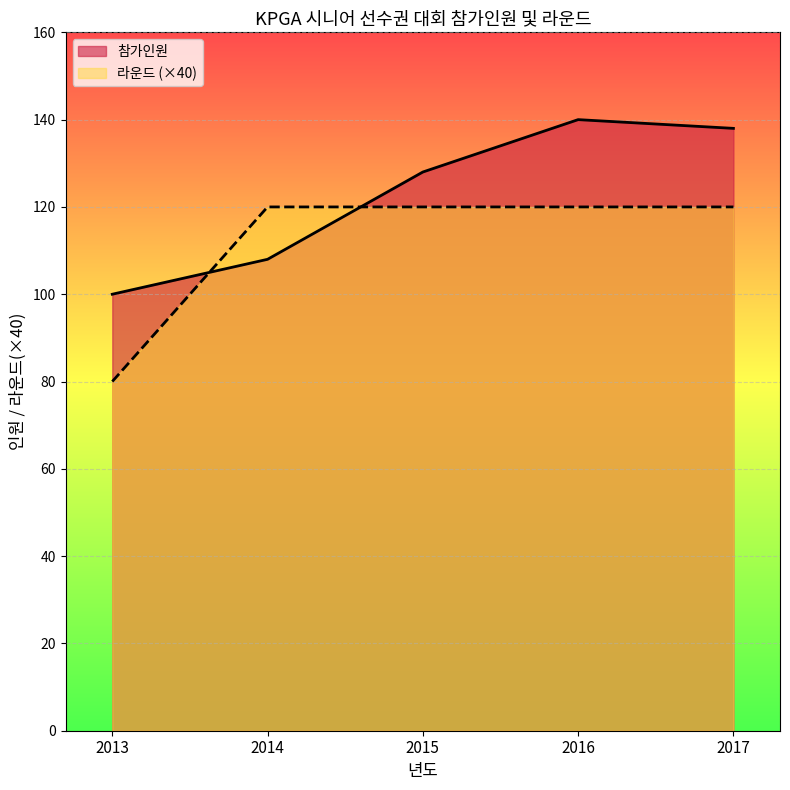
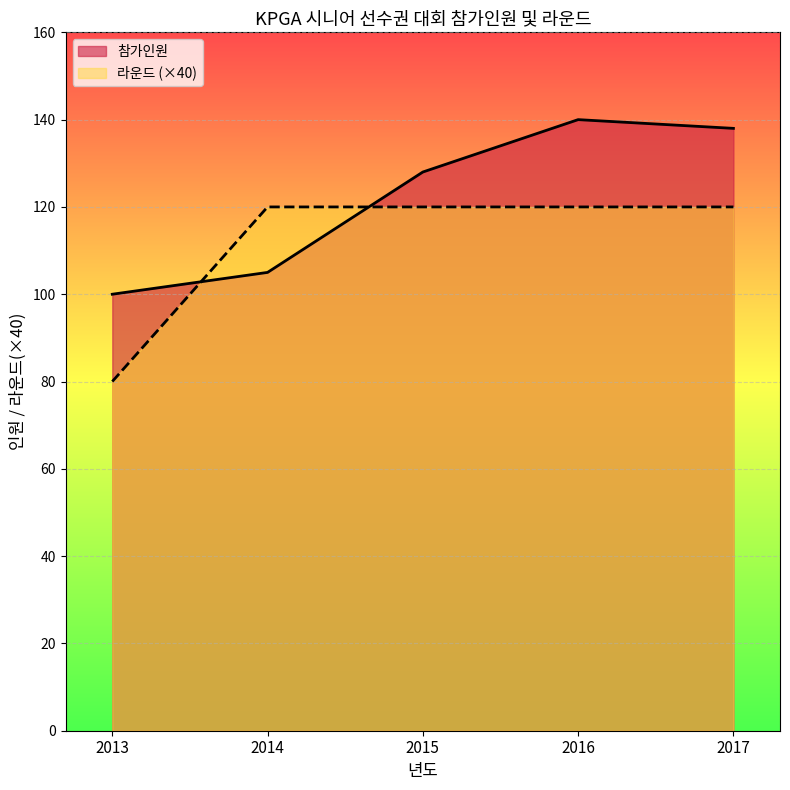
참가인원, 2014: 108 -> 105
